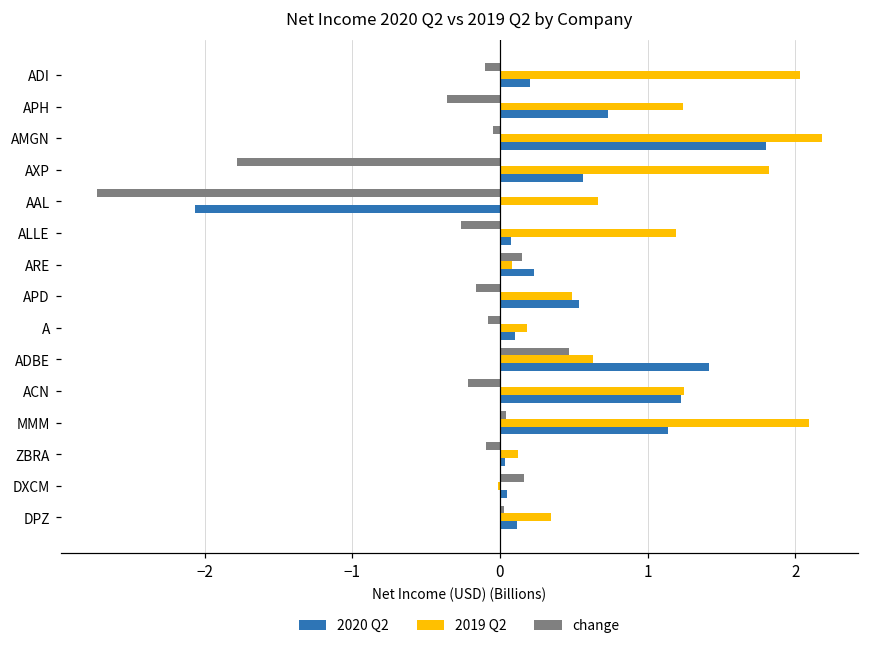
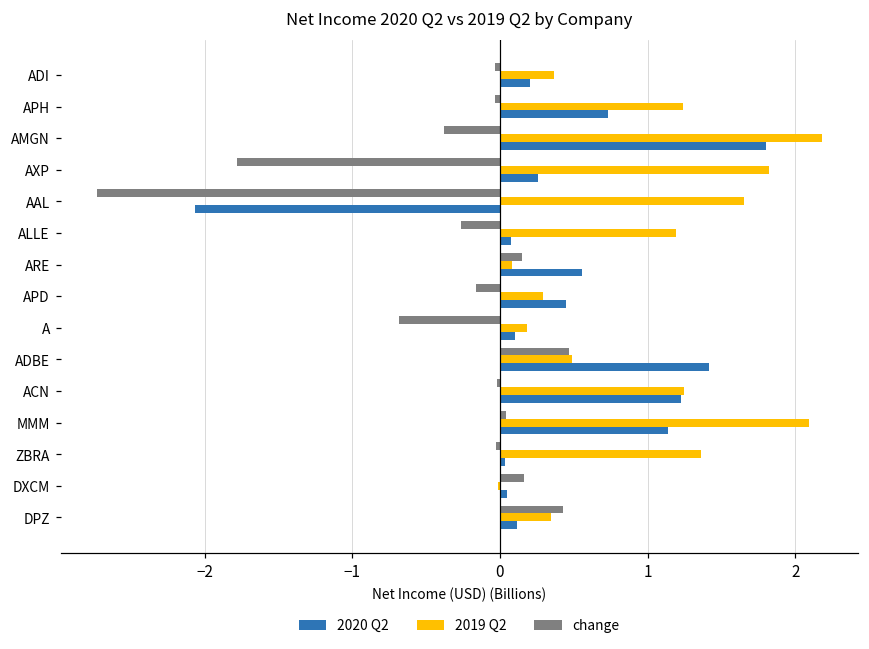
change, ADI: -0.10 -> -0.03
2019 Q2, ADI: 2.03 -> 0.37
change, APH: -0.36 -> -0.03
change, AMGN: -0.05 -> -0.38
2020 Q2, AXP: 0.56 -> 0.26
2019 Q2, AAL: 0.66 -> 1.65
2020 Q2, ARE: 0.23 -> 0.56
2019 Q2, APD: 0.49 -> 0.29
2020 Q2, APD: 0.54 -> 0.45
change, A: -0.08 -> -0.68
2019 Q2, ADBE: 0.63 -> 0.49
change, ACN: -0.22 -> -0.02
change, ZBRA: -0.10 -> -0.02
2019 Q2, ZBRA: 0.12 -> 1.36
change, DPZ: 0.03 -> 0.43
